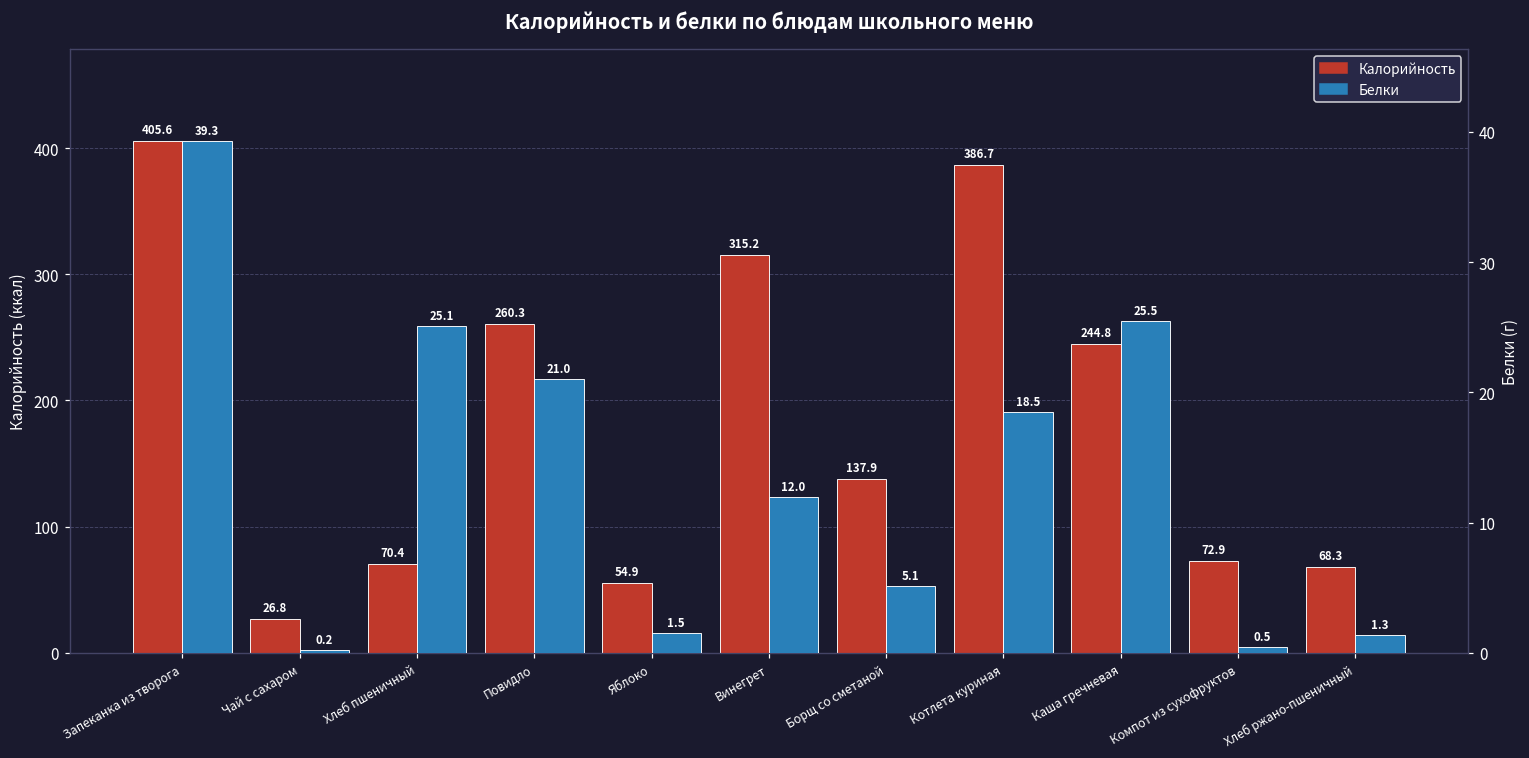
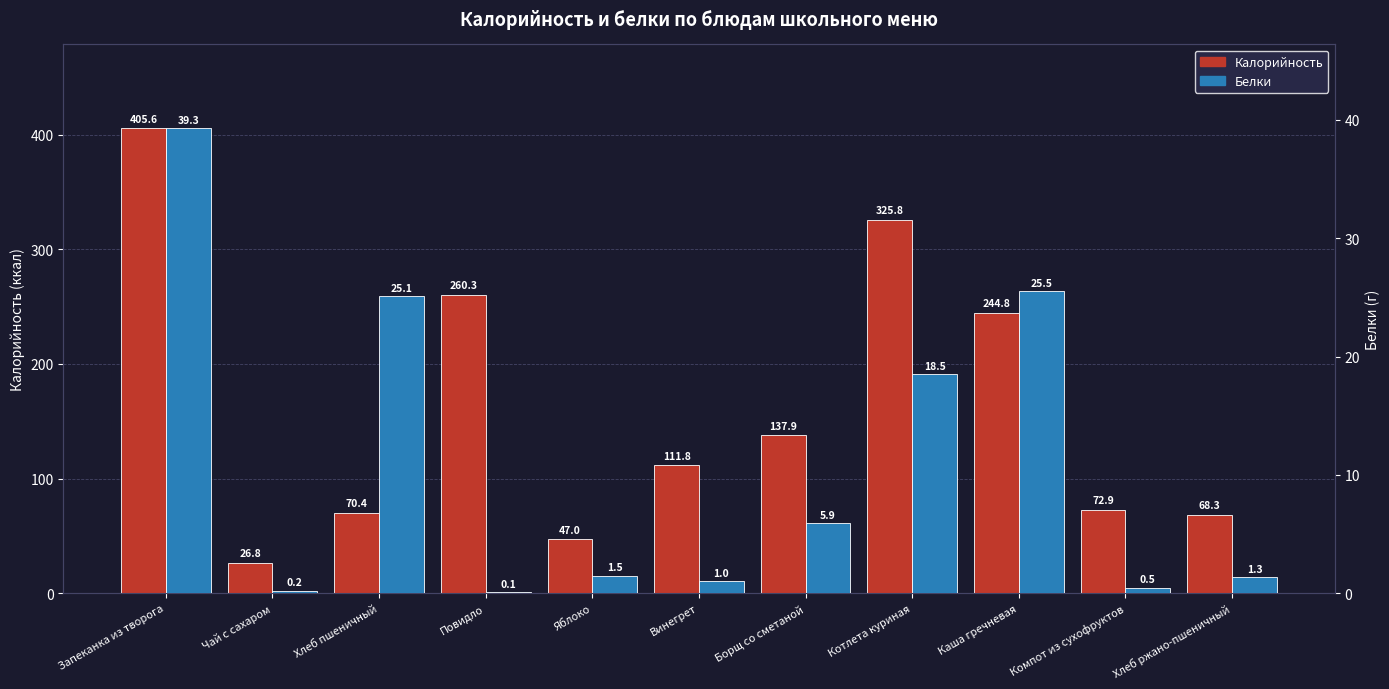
Калорийность, Яблоко: 54.9 -> 47.0
Калорийность, Винегрет: 315.2 -> 111.8
Калорийность, Котлета куриная: 386.7 -> 325.8
Белки, Повидло: 21.0 -> 0.1
Белки, Винегрет: 12.0 -> 1.0
Белки, Борщ со сметаной: 5.1 -> 5.9
